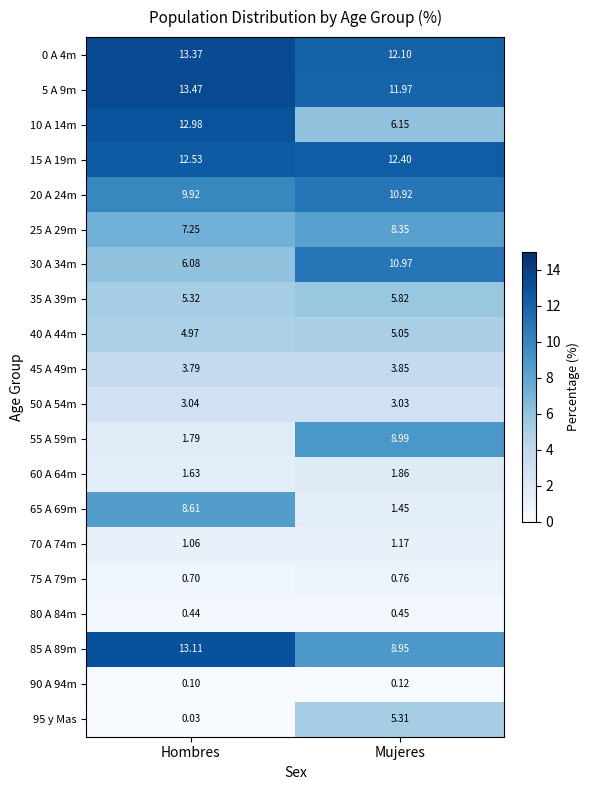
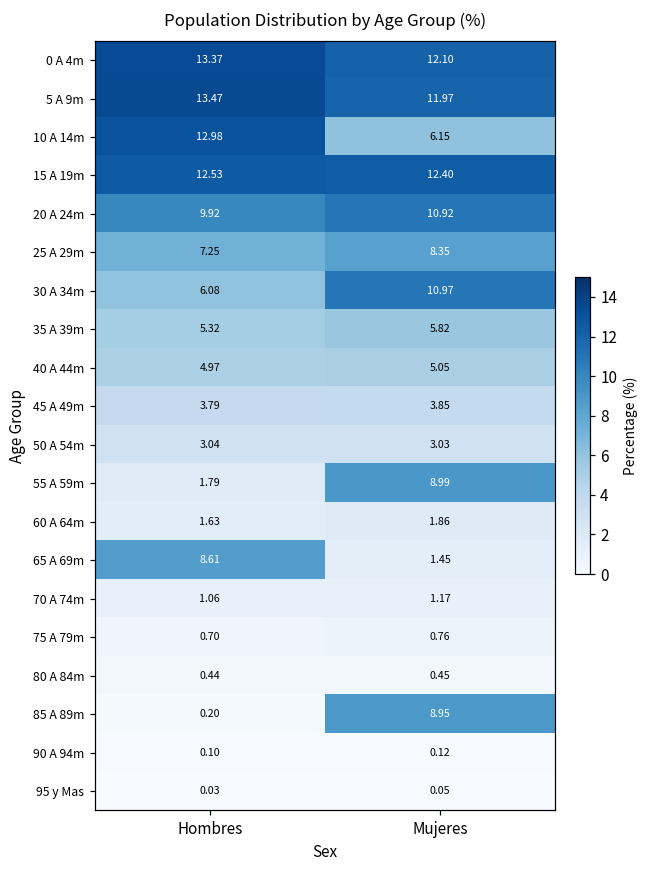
85 A 89m, Hombres: 13.11 -> 0.20
95 y Mas, Mujeres: 5.31 -> 0.05
